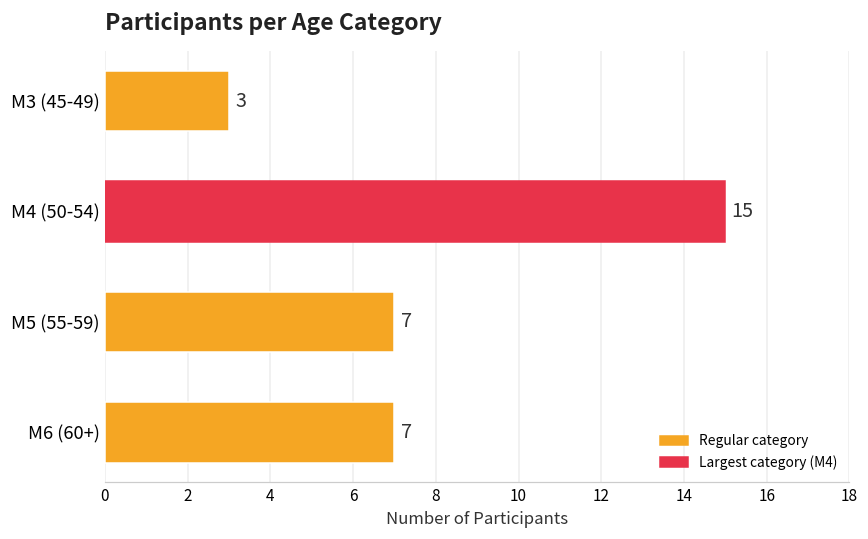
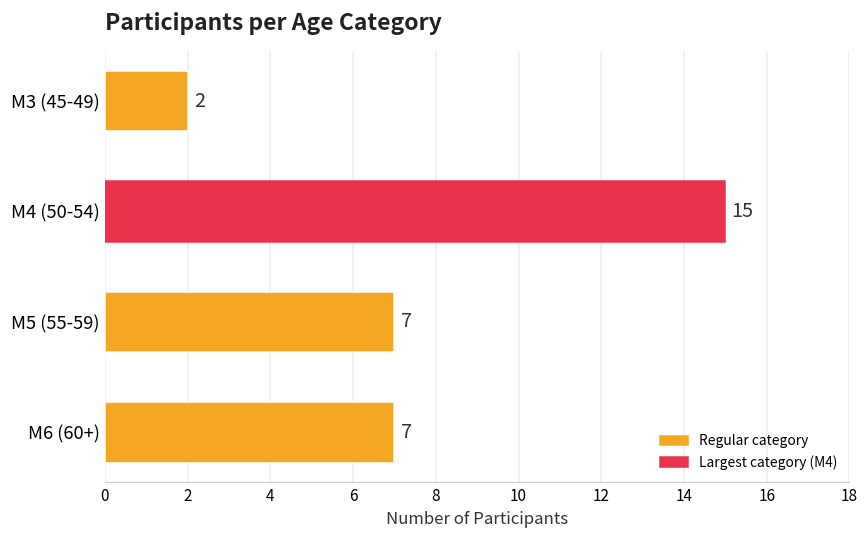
M3 (45-49): 3 -> 2
